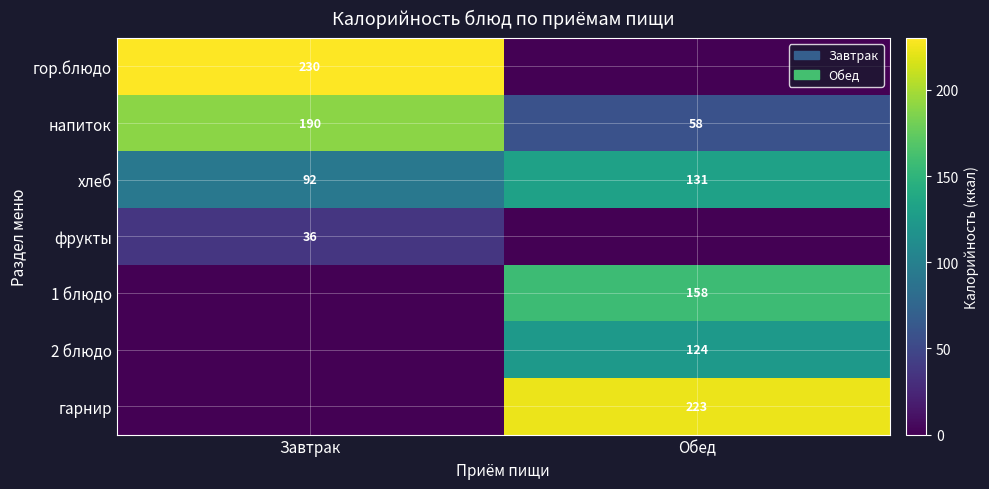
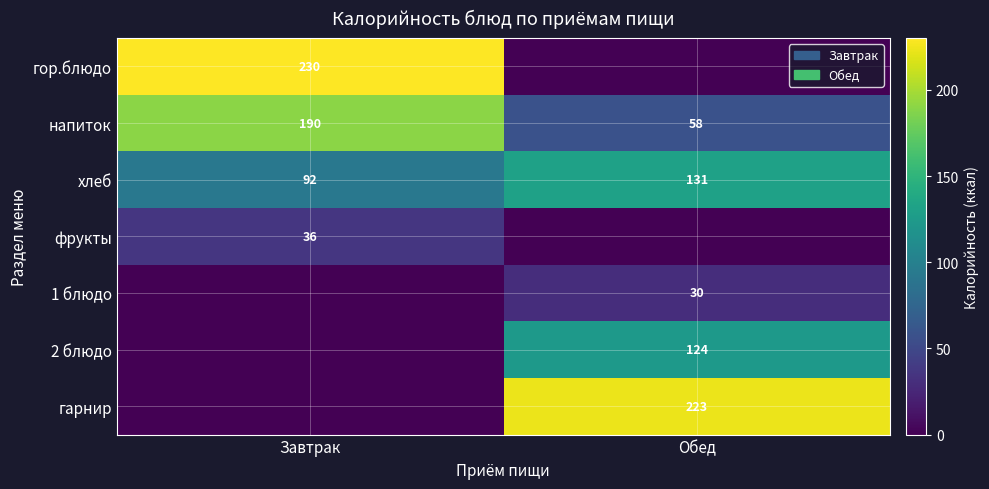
1 блюдо, Обед: 158 -> 30
